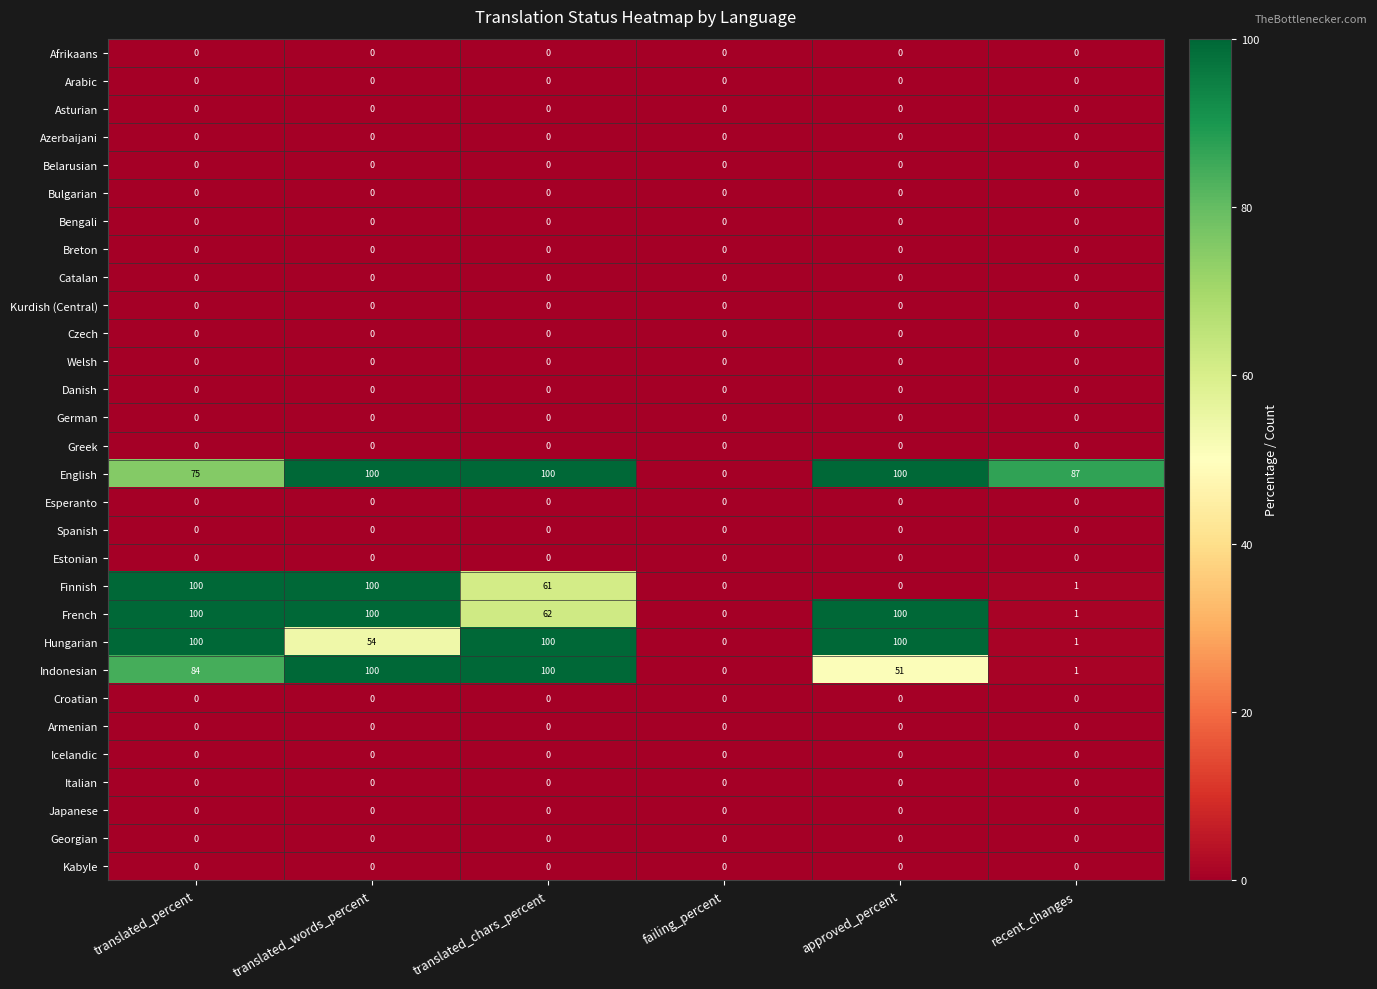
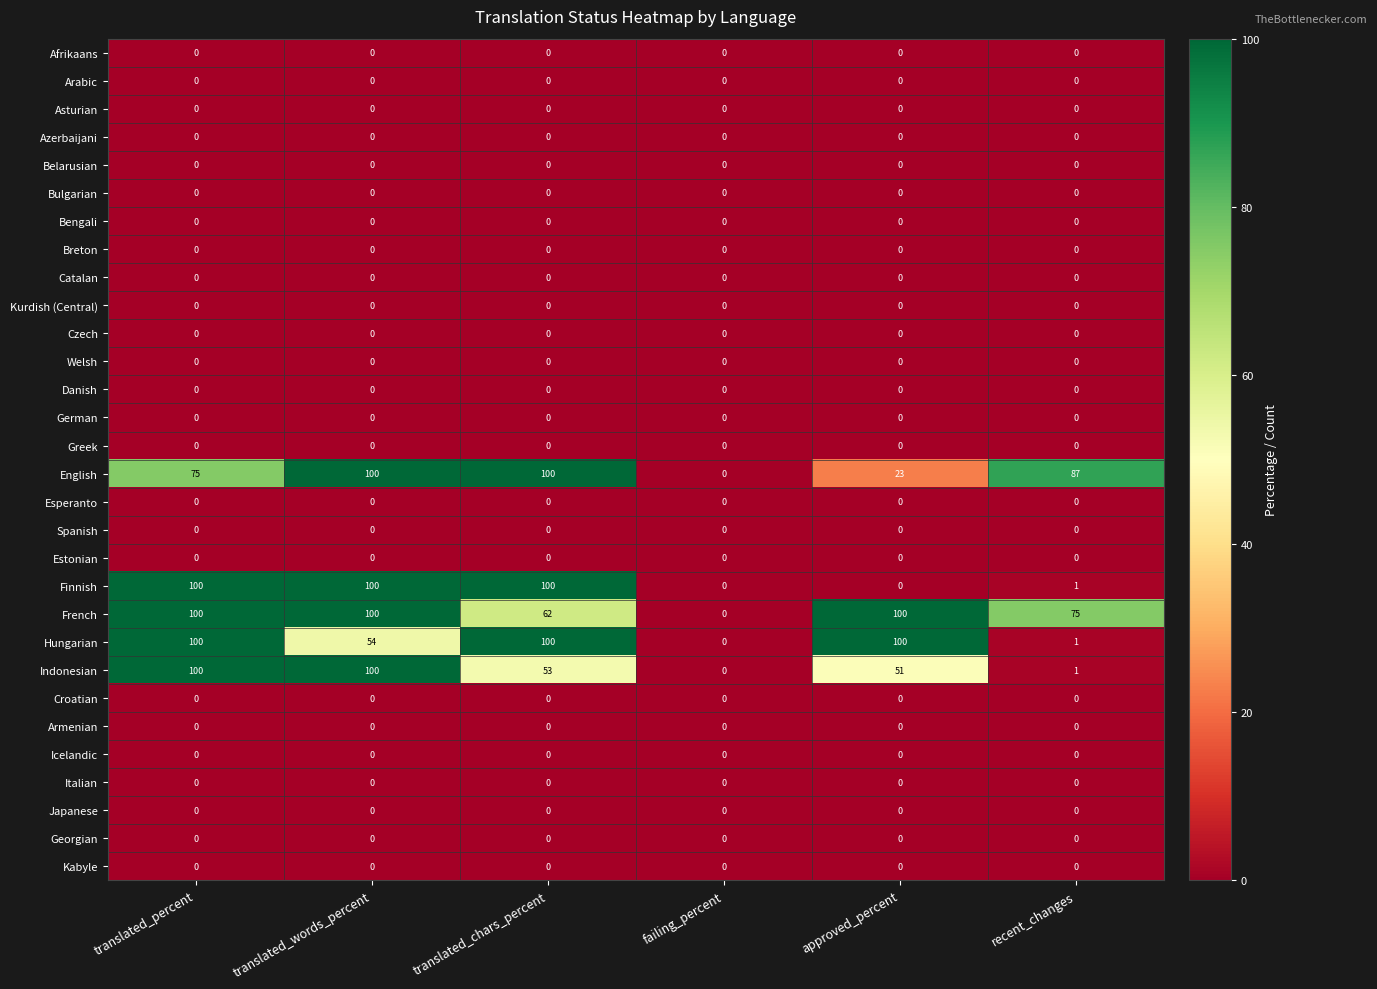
English, approved_percent: 100 -> 23
Finnish, translated_chars_percent: 61 -> 100
French, recent_changes: 1 -> 75
Indonesian, translated_percent: 84 -> 100
Indonesian, translated_chars_percent: 100 -> 53
